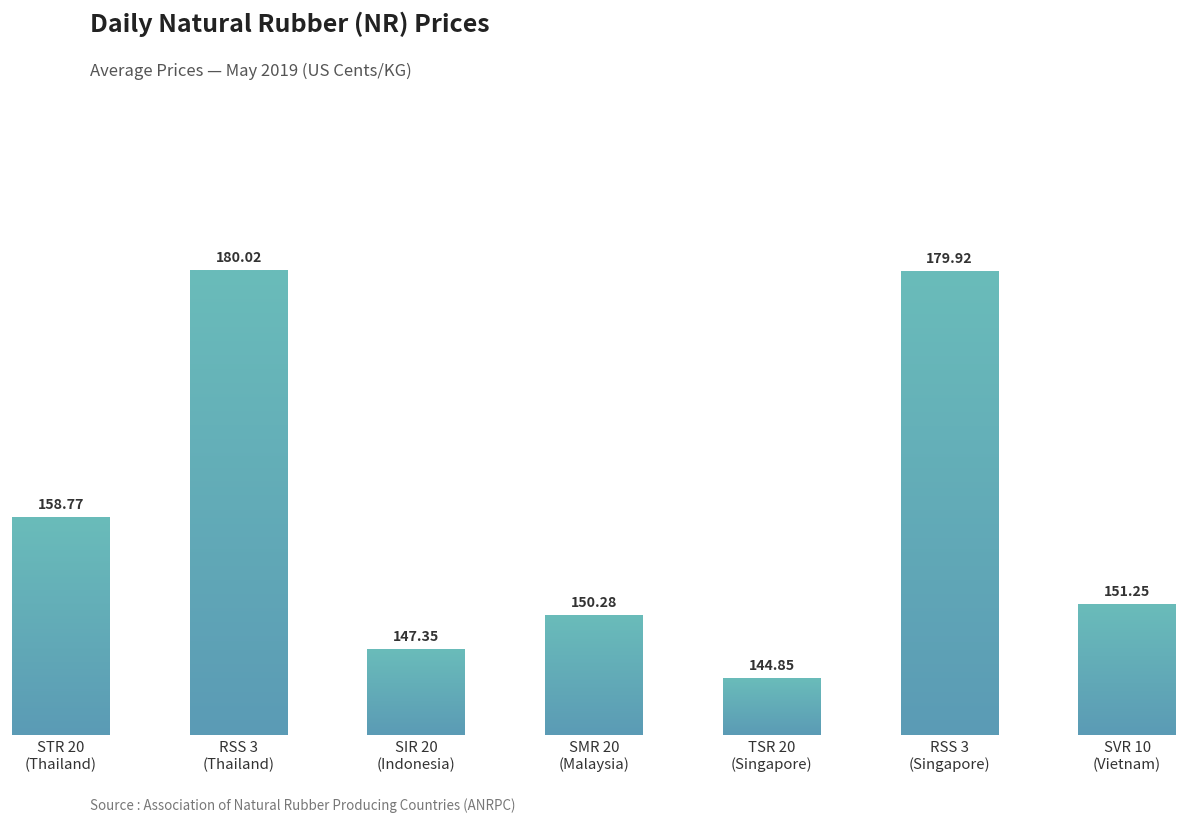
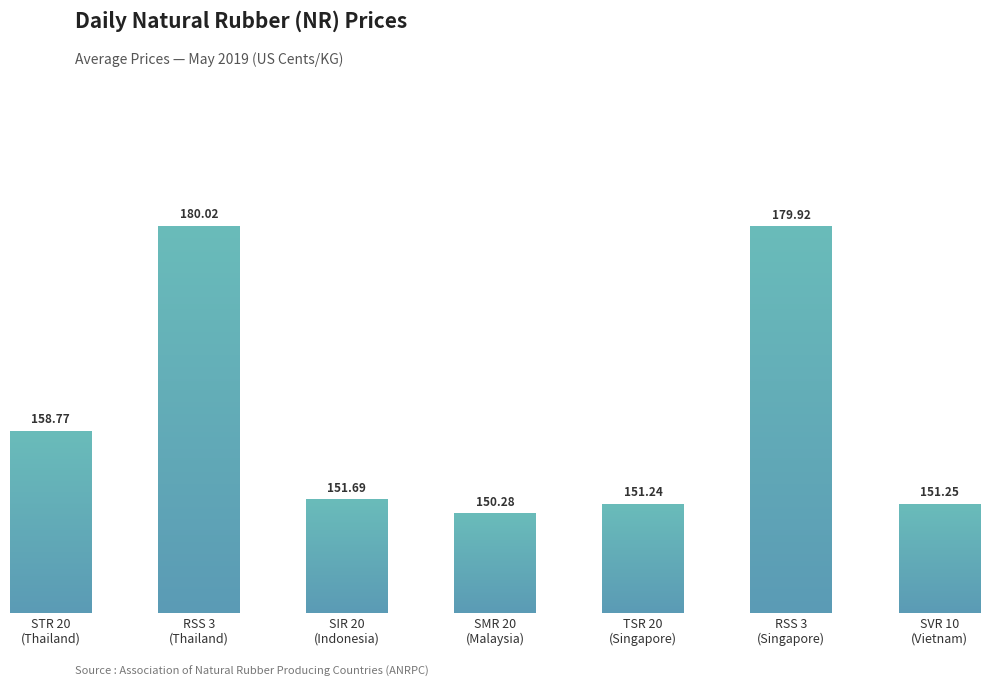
SIR 20 (Indonesia): 147.35 -> 151.69
TSR 20 (Singapore): 144.85 -> 151.24
